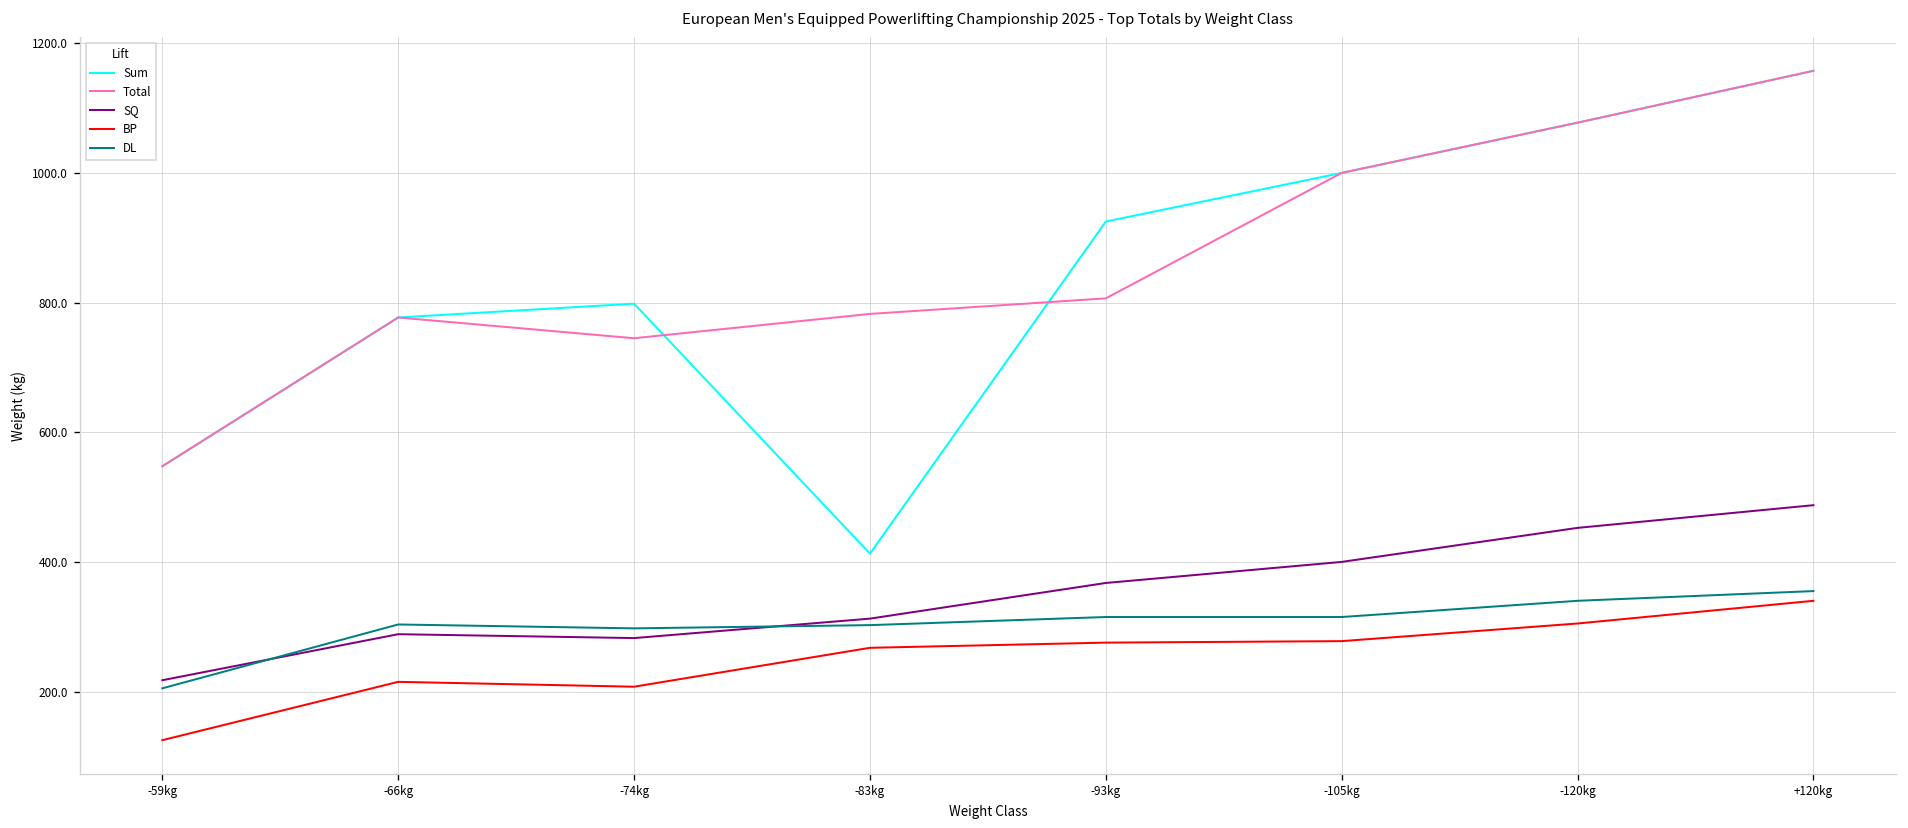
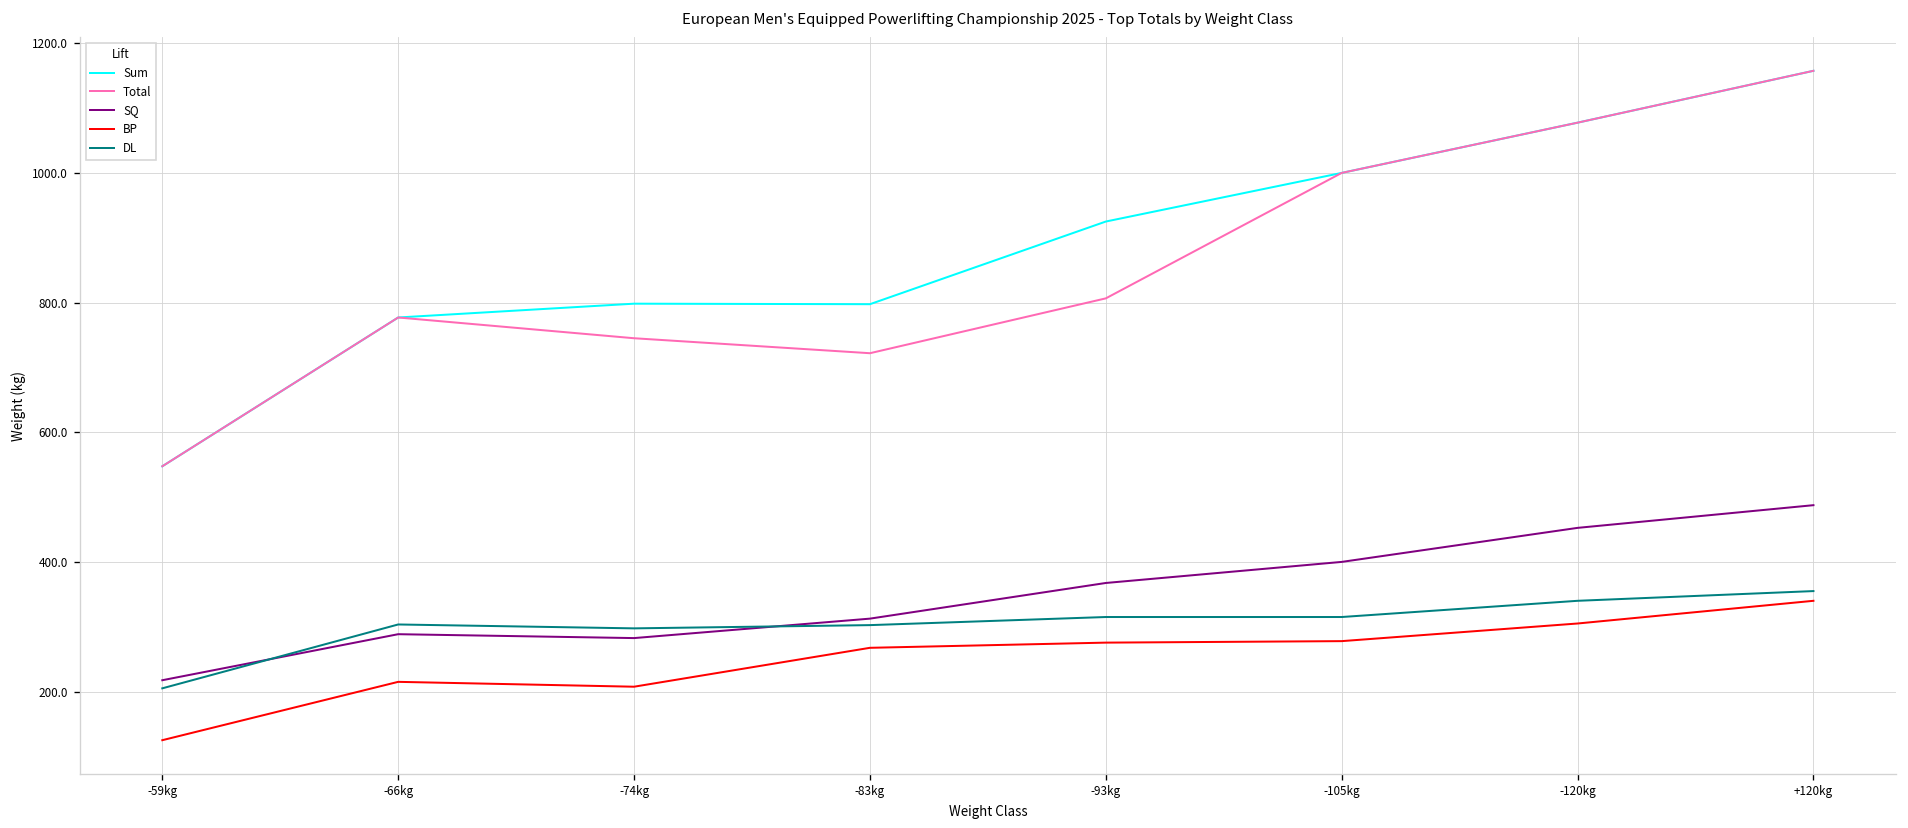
Sum, -83kg: 410 -> 800
Total, -83kg: 780 -> 720
